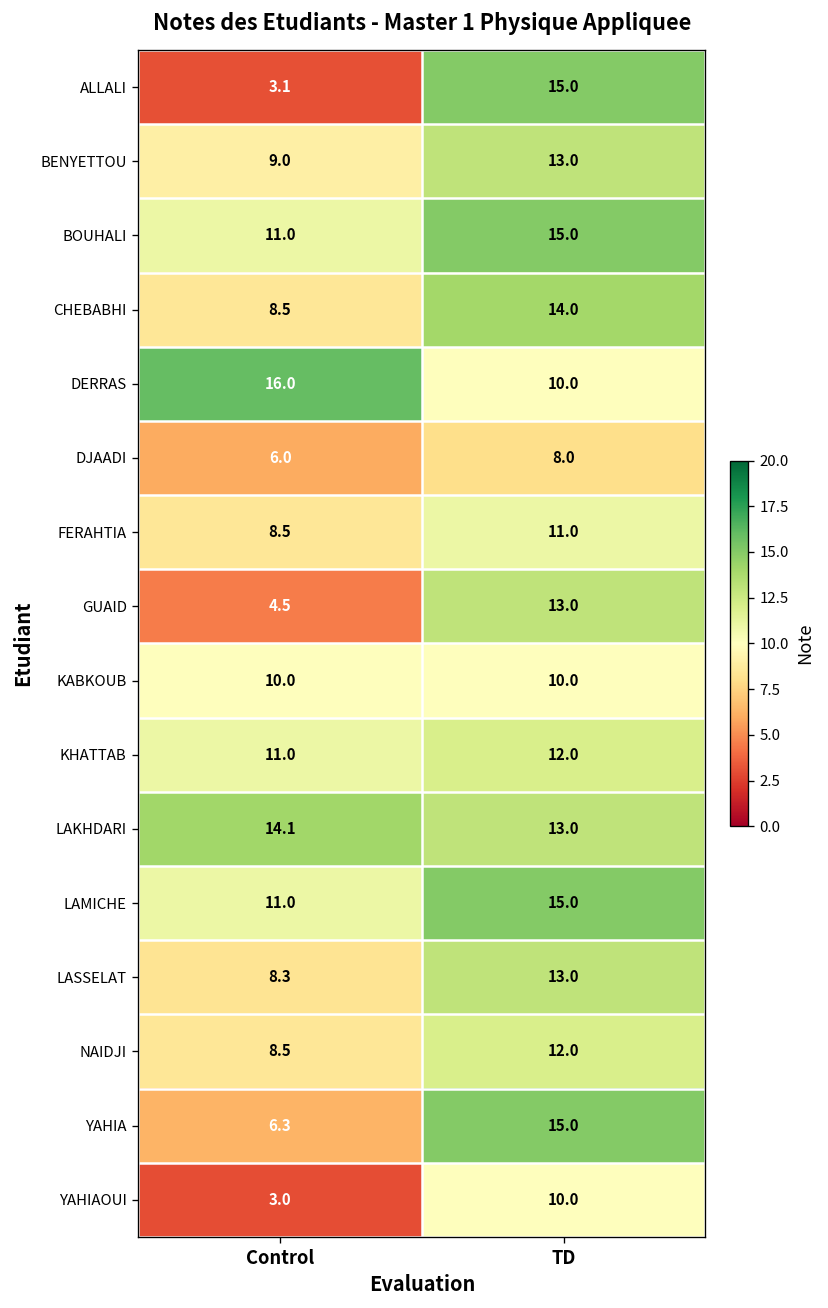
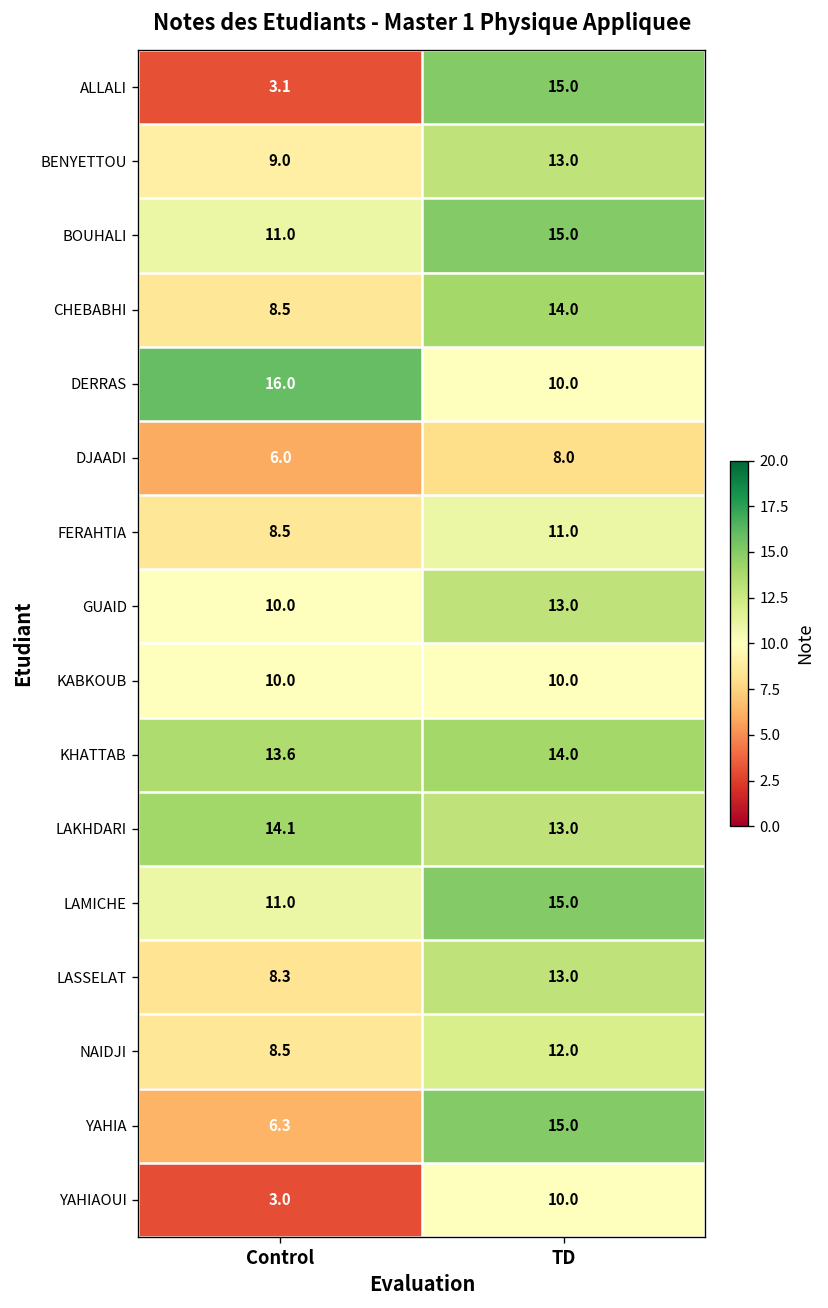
GUAID, Control: 4.5 -> 10.0
KHATTAB, Control: 11.0 -> 13.6
KHATTAB, TD: 12.0 -> 14.0
